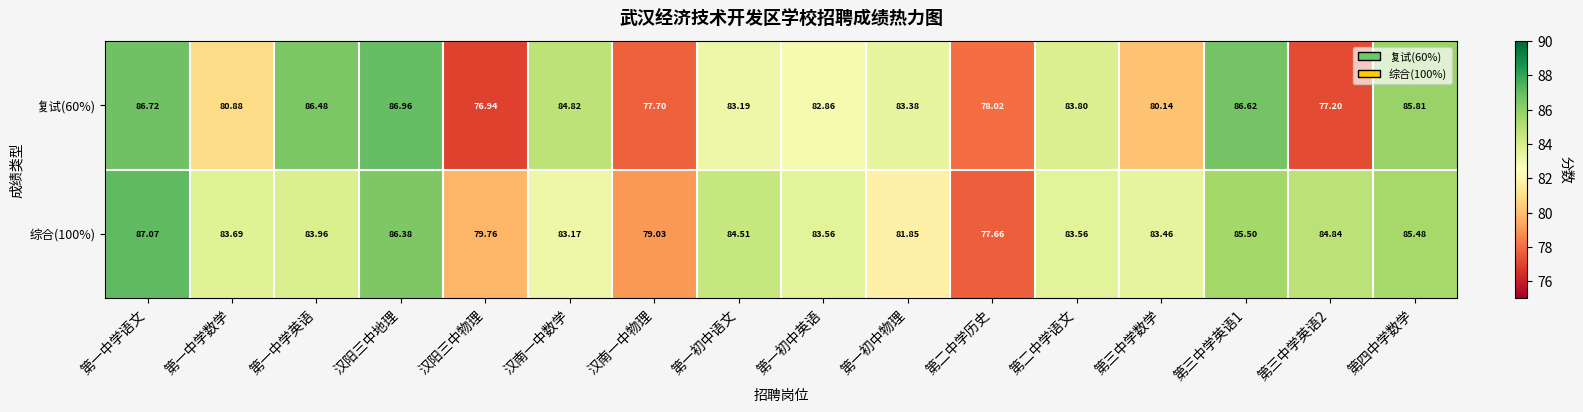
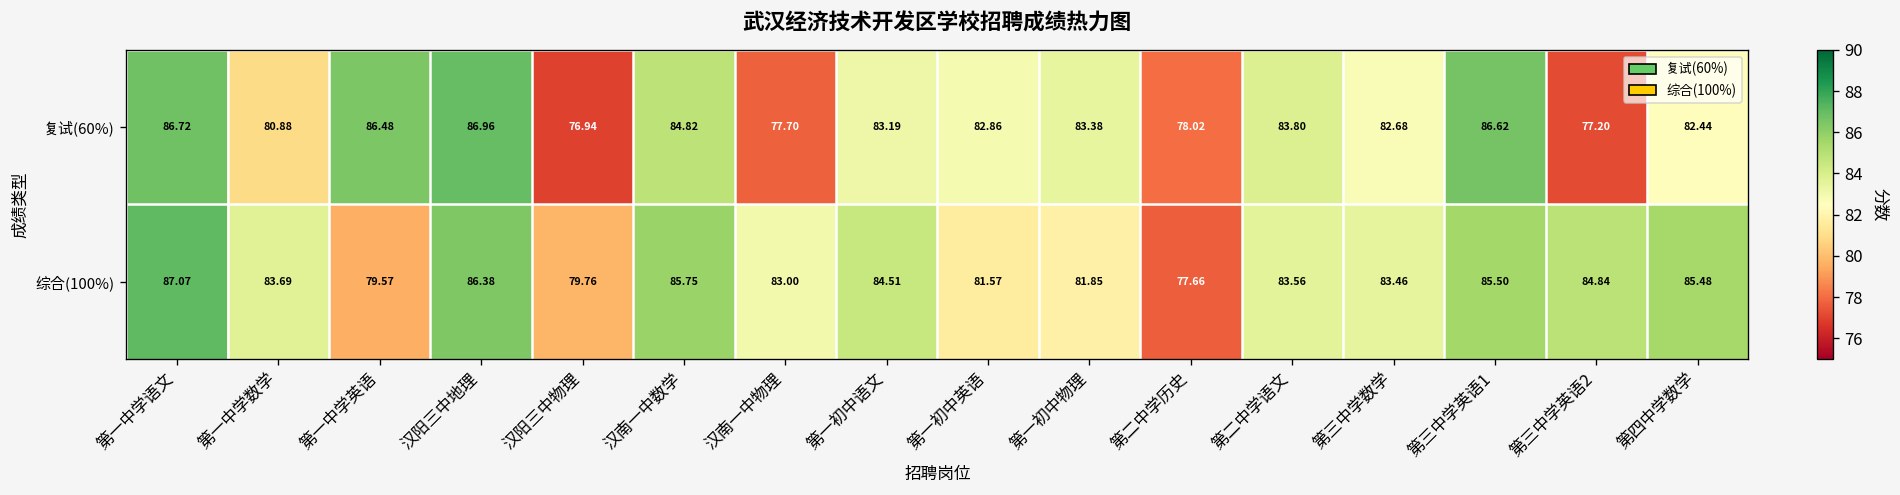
复试(60%), 第三中学数学: 80.14 -> 82.68
复试(60%), 第四中学数学: 85.81 -> 82.44
综合(100%), 第一中学英语: 83.96 -> 79.57
综合(100%), 汉南一中数学: 83.17 -> 85.75
综合(100%), 汉南一中物理: 79.03 -> 83.00
综合(100%), 第一初中英语: 83.56 -> 81.57
